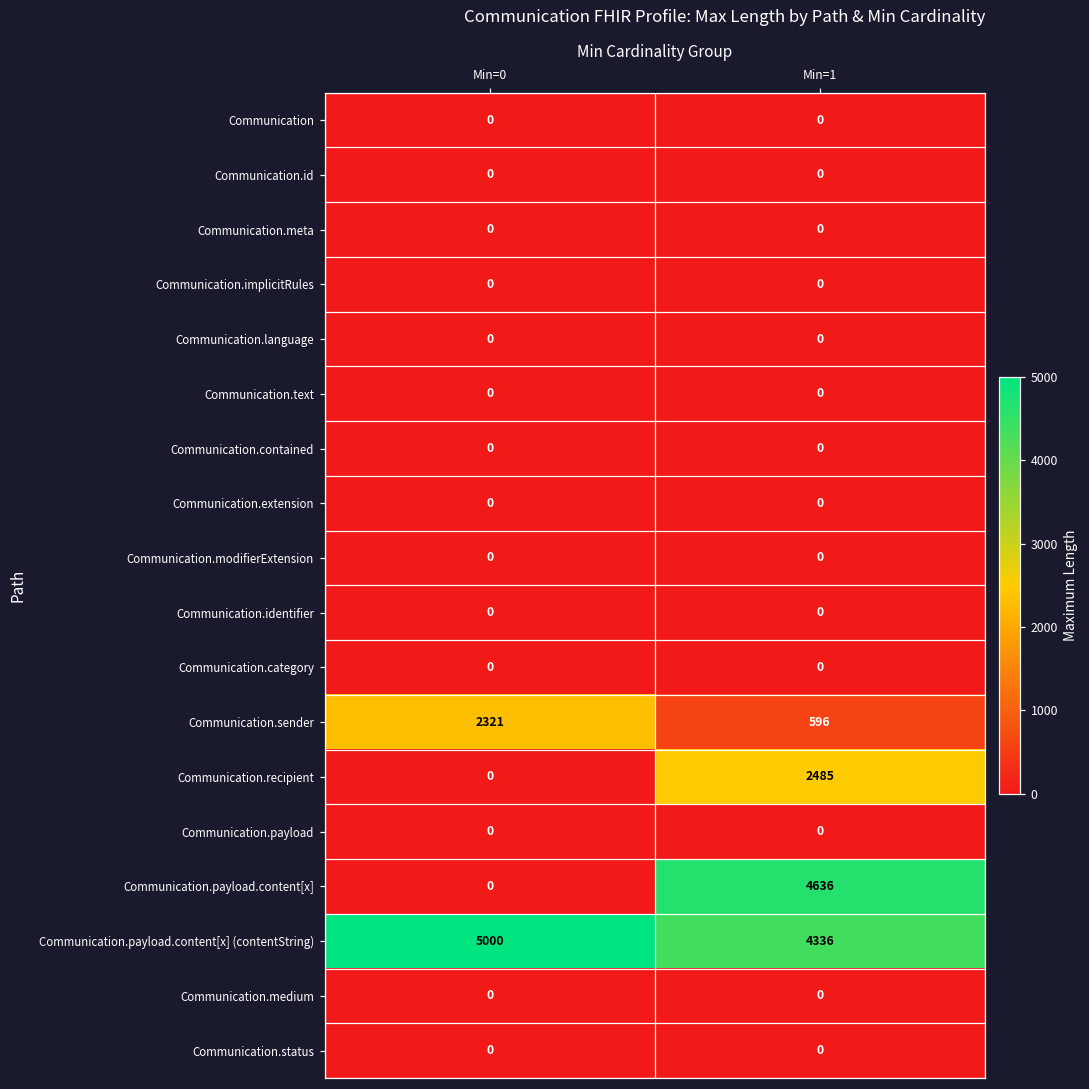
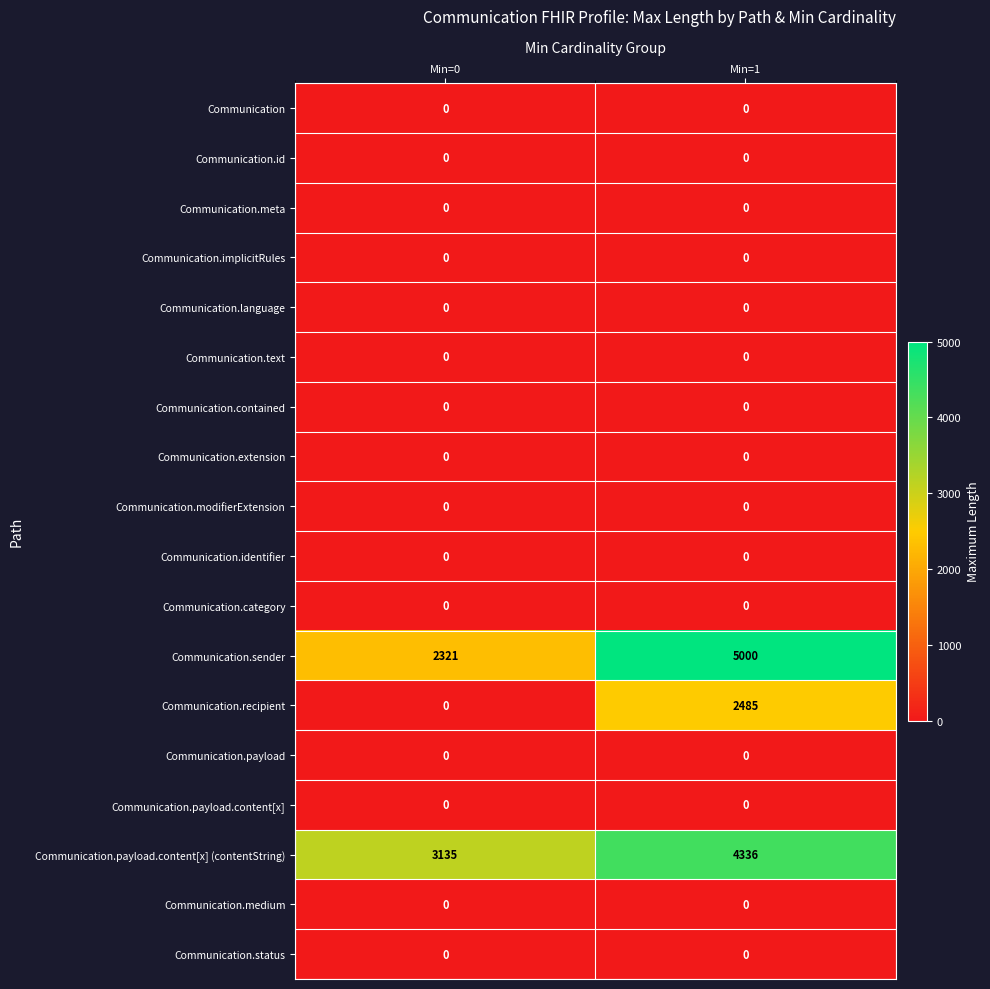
Communication.sender, Min=1: 596 -> 5000
Communication.payload.content[x], Min=1: 4636 -> 0
Communication.payload.content[x] (contentString), Min=0: 5000 -> 3135
